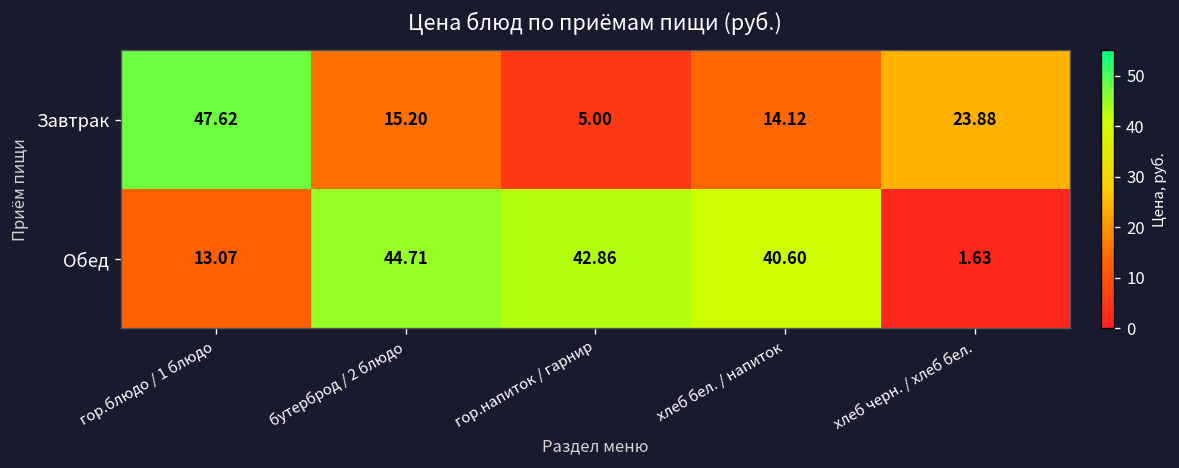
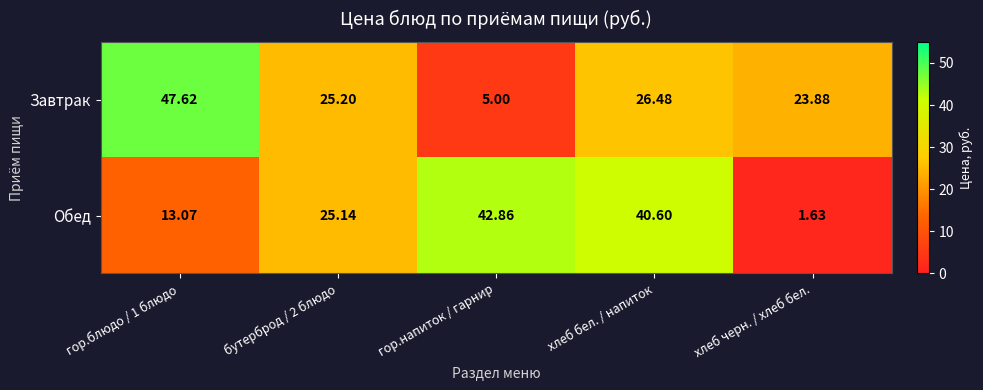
Завтрак, бутерброд / 2 блюдо: 15.20 -> 25.20
Завтрак, хлеб бел. / напиток: 14.12 -> 26.48
Обед, бутерброд / 2 блюдо: 44.71 -> 25.14
